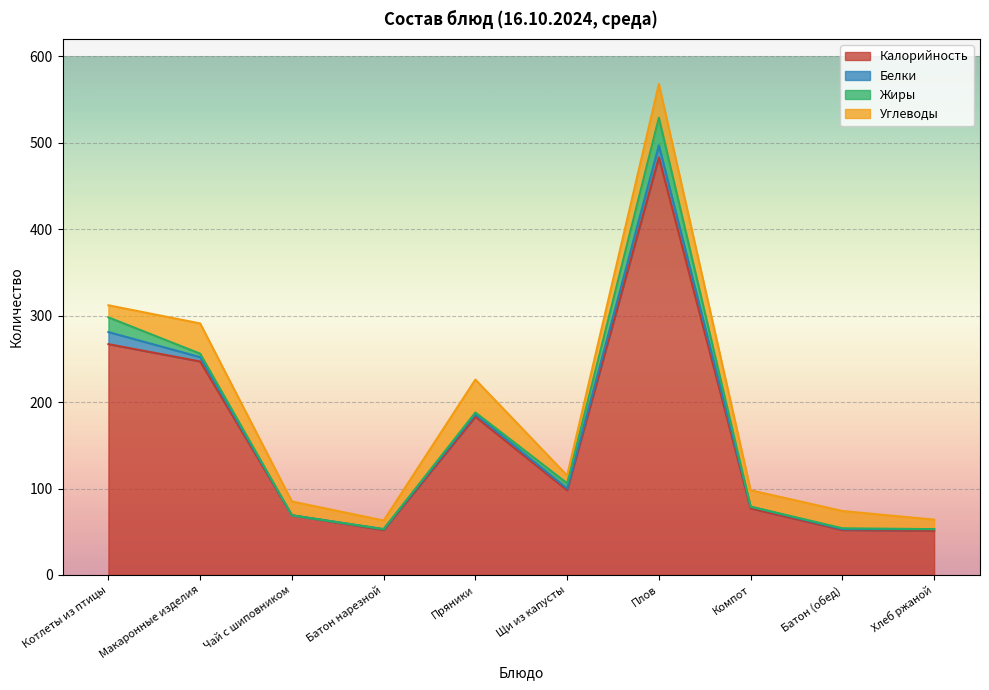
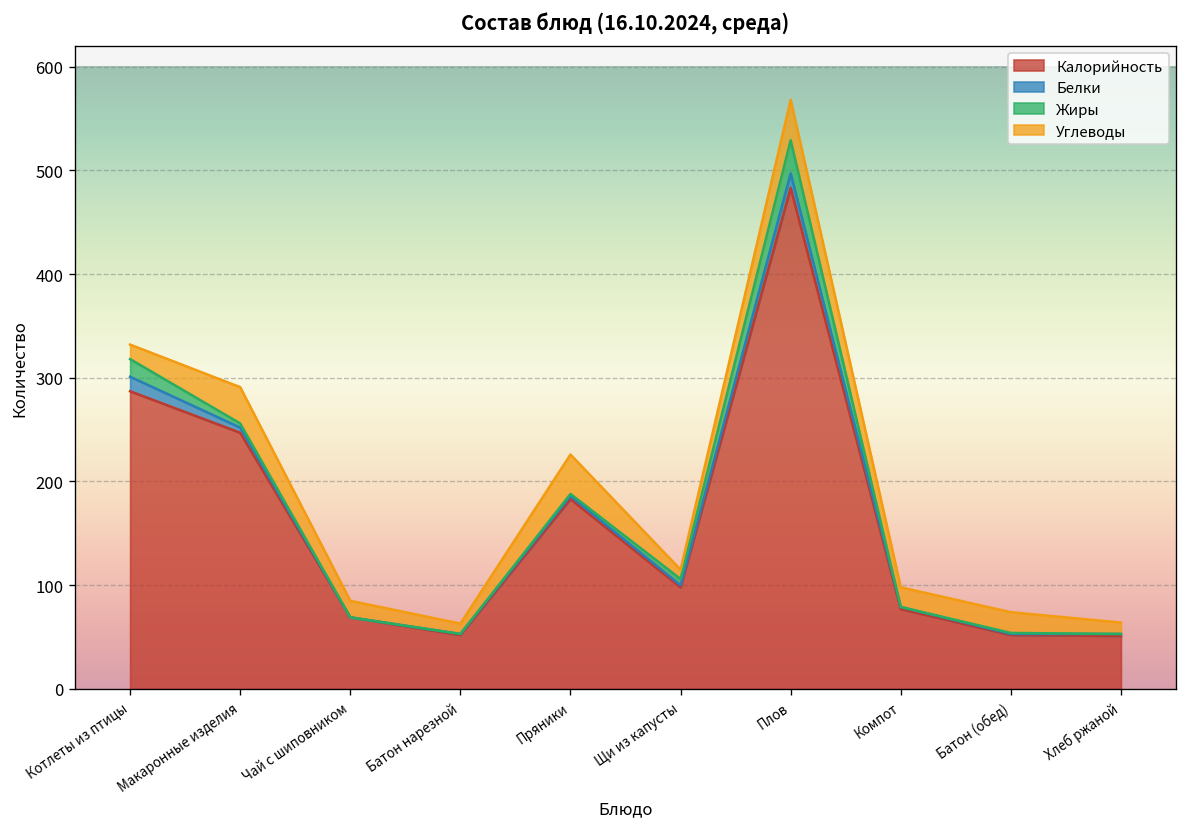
Калорийность, Котлеты из птицы: 270 -> 290
